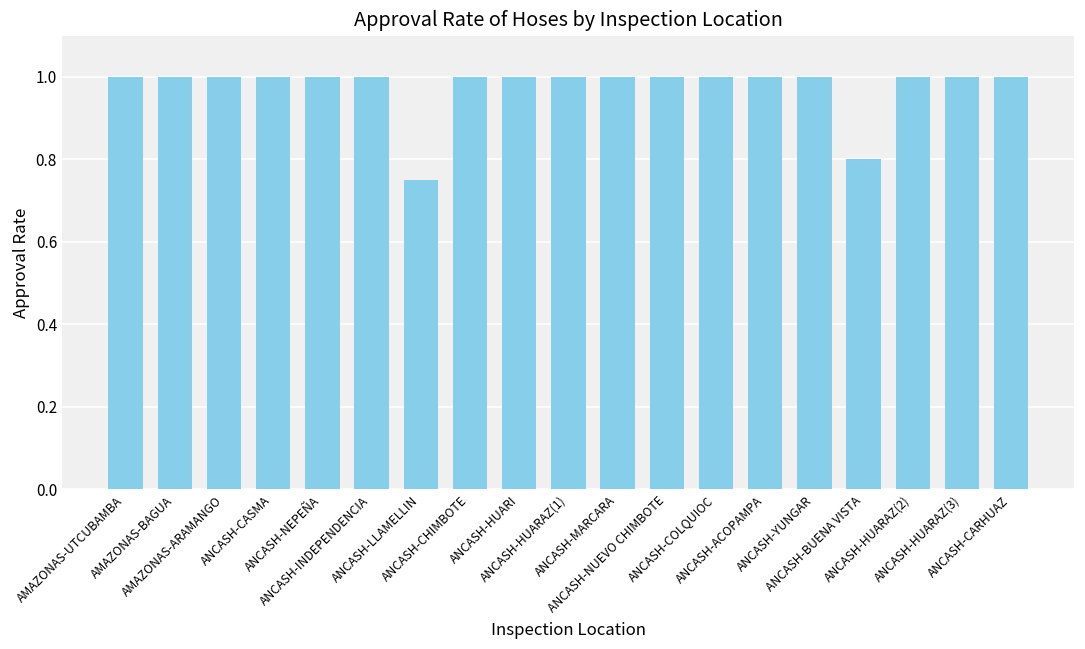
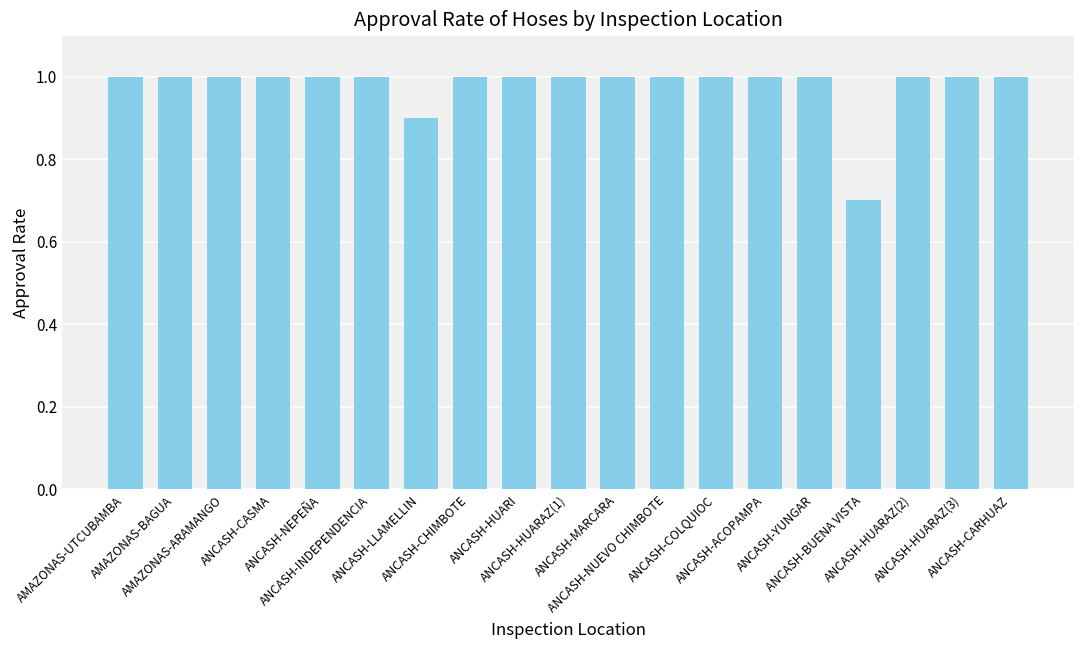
ANCASH-LLAMELLIN: 0.75 -> 0.90
ANCASH-BUENA VISTA: 0.8 -> 0.7
